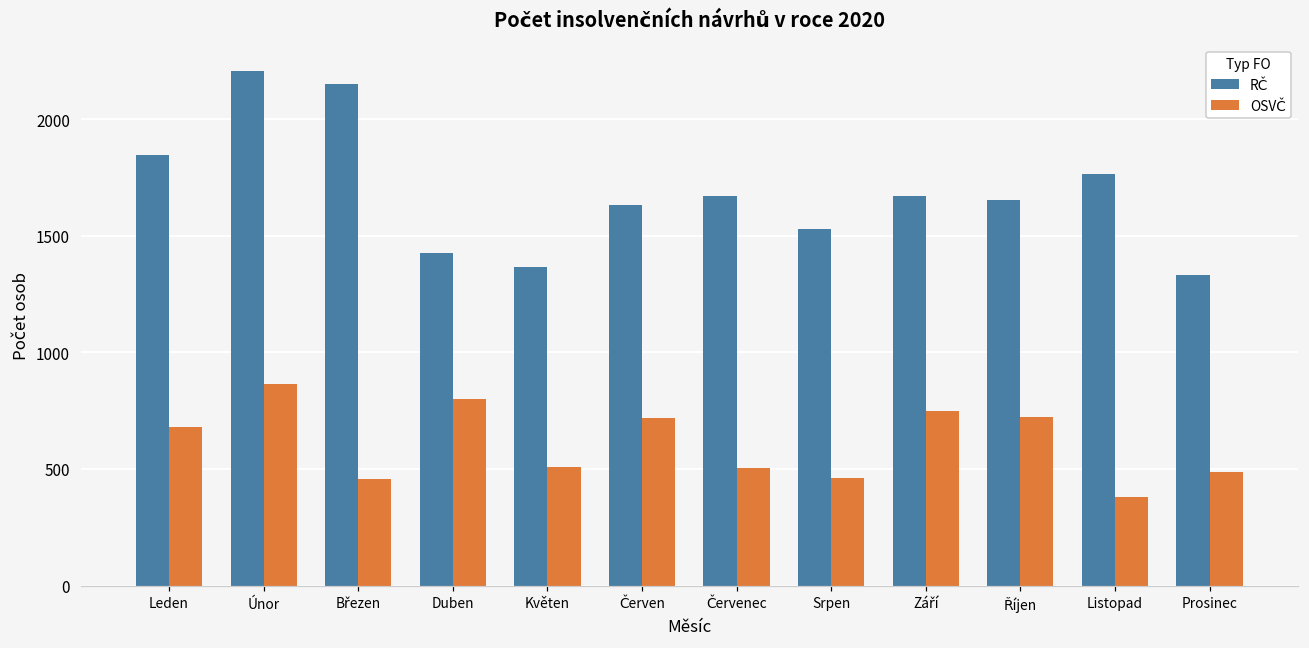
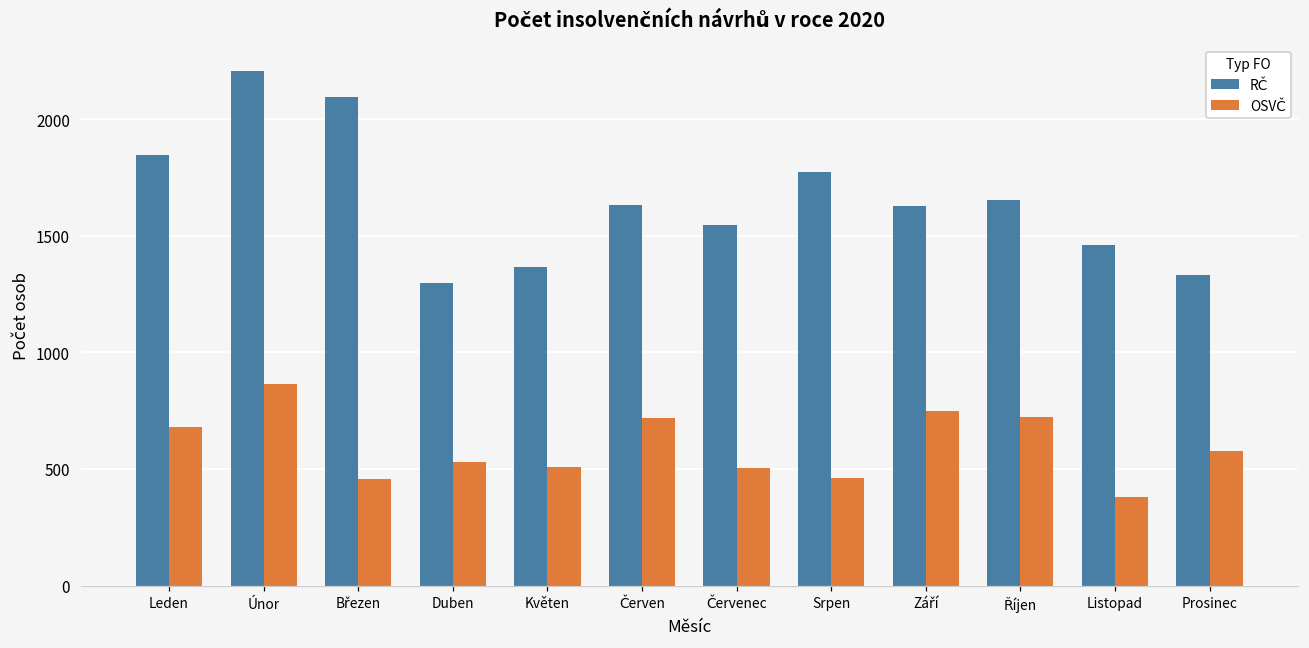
RČ, Březen: 2150 -> 2100
RČ, Duben: 1420 -> 1300
OSVČ, Duben: 800 -> 530
RČ, Červenec: 1670 -> 1550
RČ, Srpen: 1530 -> 1780
RČ, Září: 1670 -> 1630
RČ, Listopad: 1770 -> 1460
OSVČ, Prosinec: 490 -> 580
